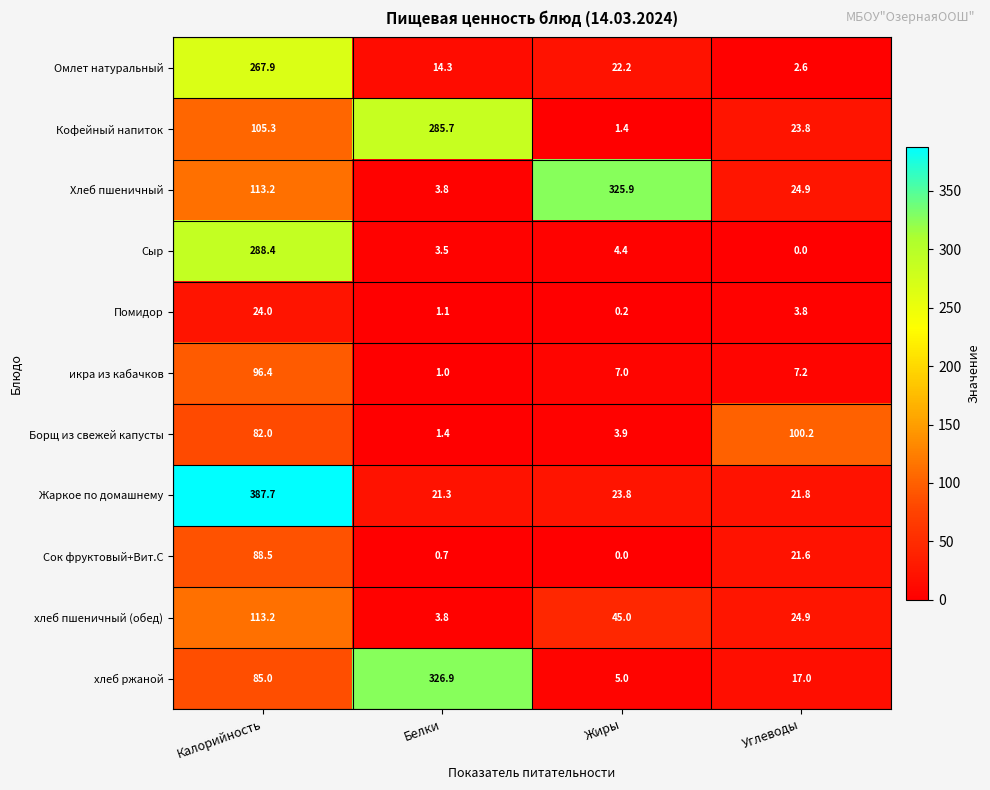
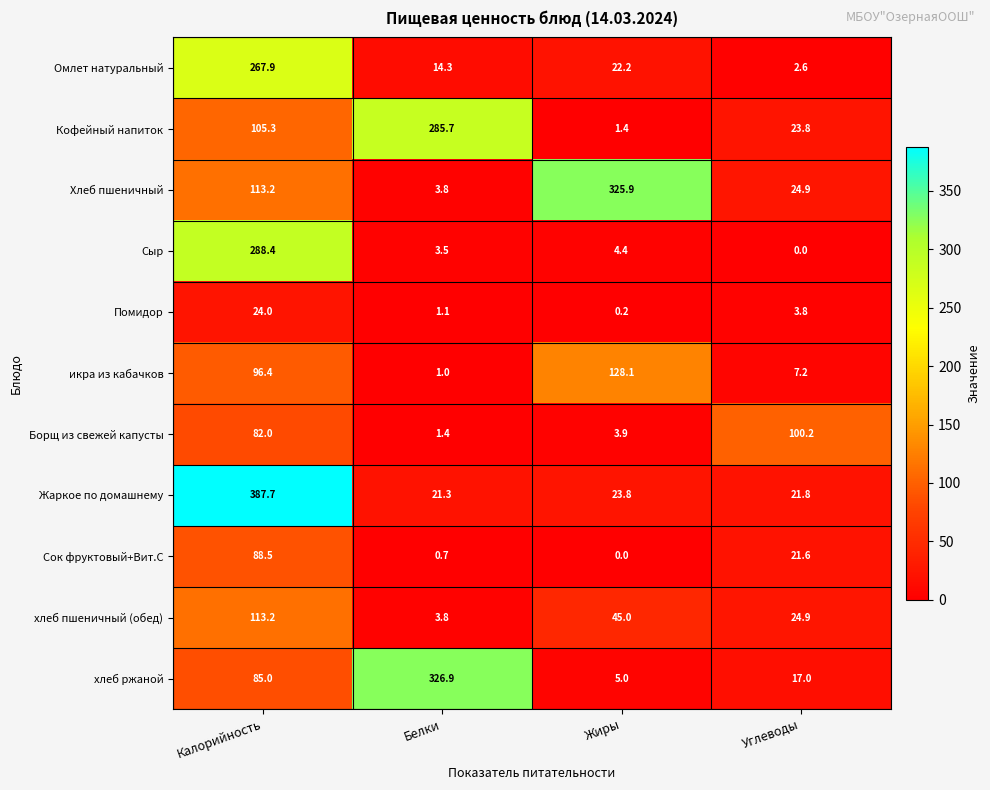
икра из кабачков, Жиры: 7.0 -> 128.1
